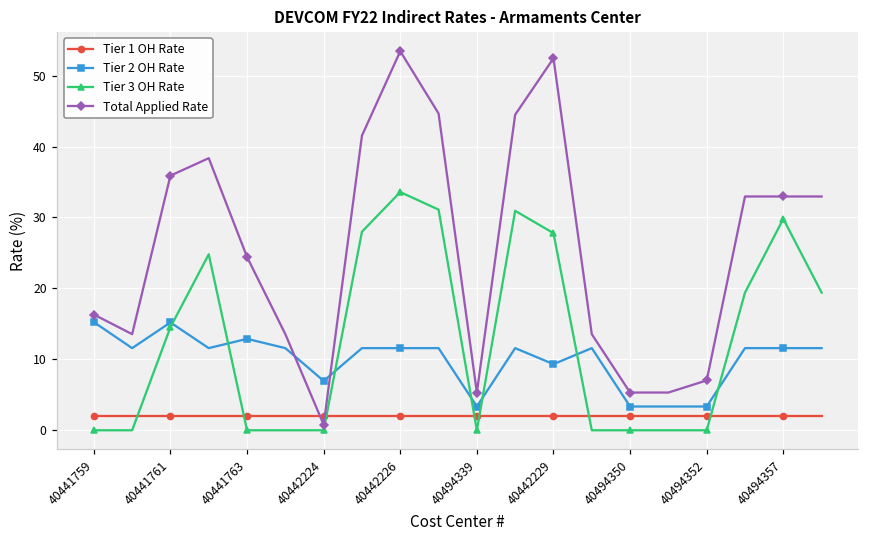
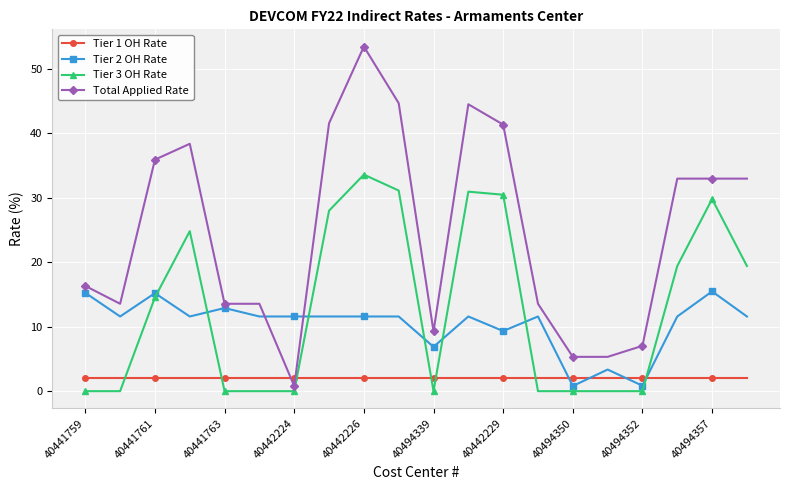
Total Applied Rate, 40441763: 24 -> 14
Tier 2 OH Rate, 40442224: 7 -> 12
Tier 2 OH Rate, 40494339: 3 -> 7
Total Applied Rate, 40494339: 5 -> 9
Tier 3 OH Rate, 40442229: 28 -> 30
Total Applied Rate, 40442229: 52 -> 41
Tier 2 OH Rate, 40494350: 3 -> 1
Tier 2 OH Rate, 40494352: 3 -> 1
Tier 2 OH Rate, 40494357: 12 -> 15
